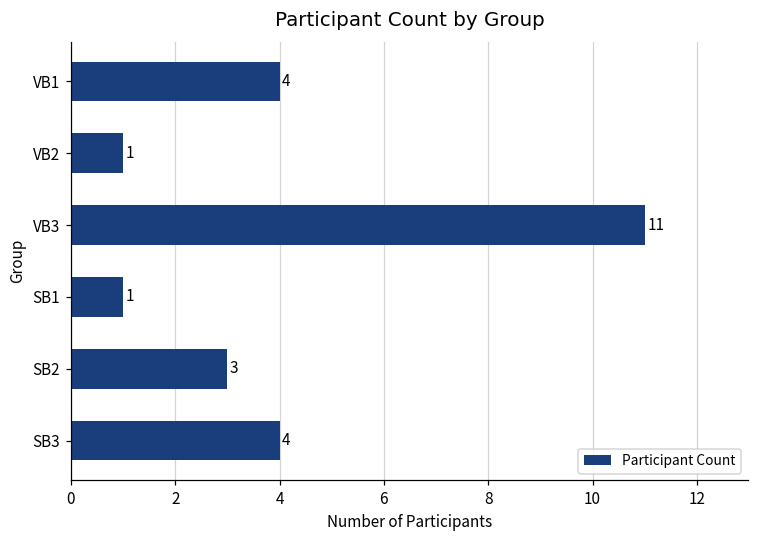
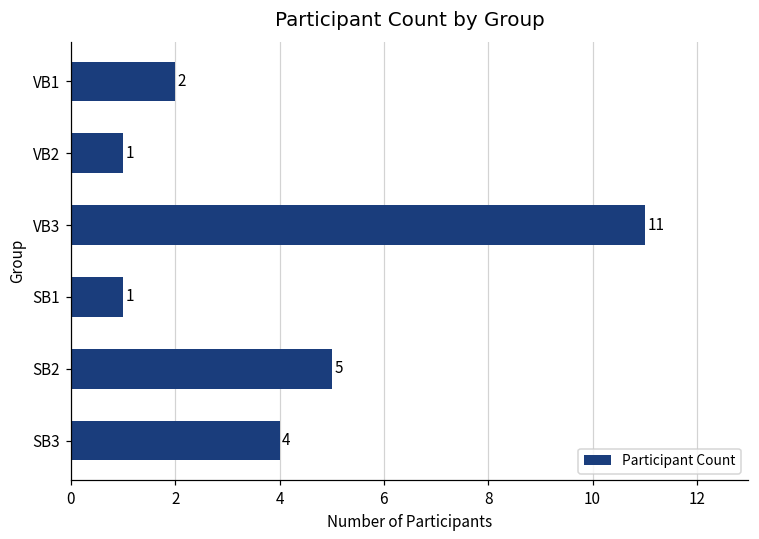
VB1: 4 -> 2
SB2: 3 -> 5
